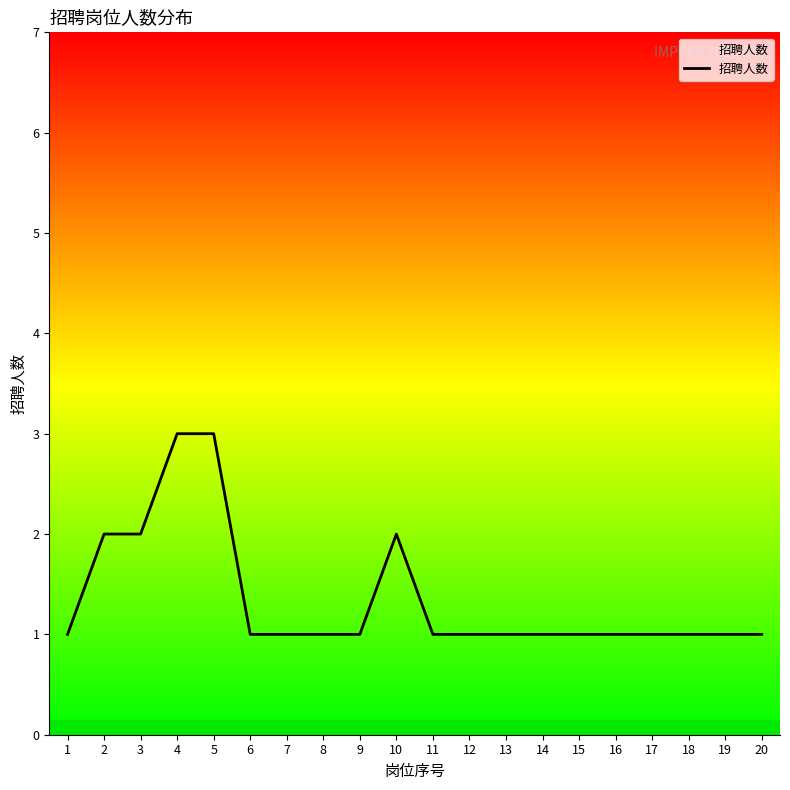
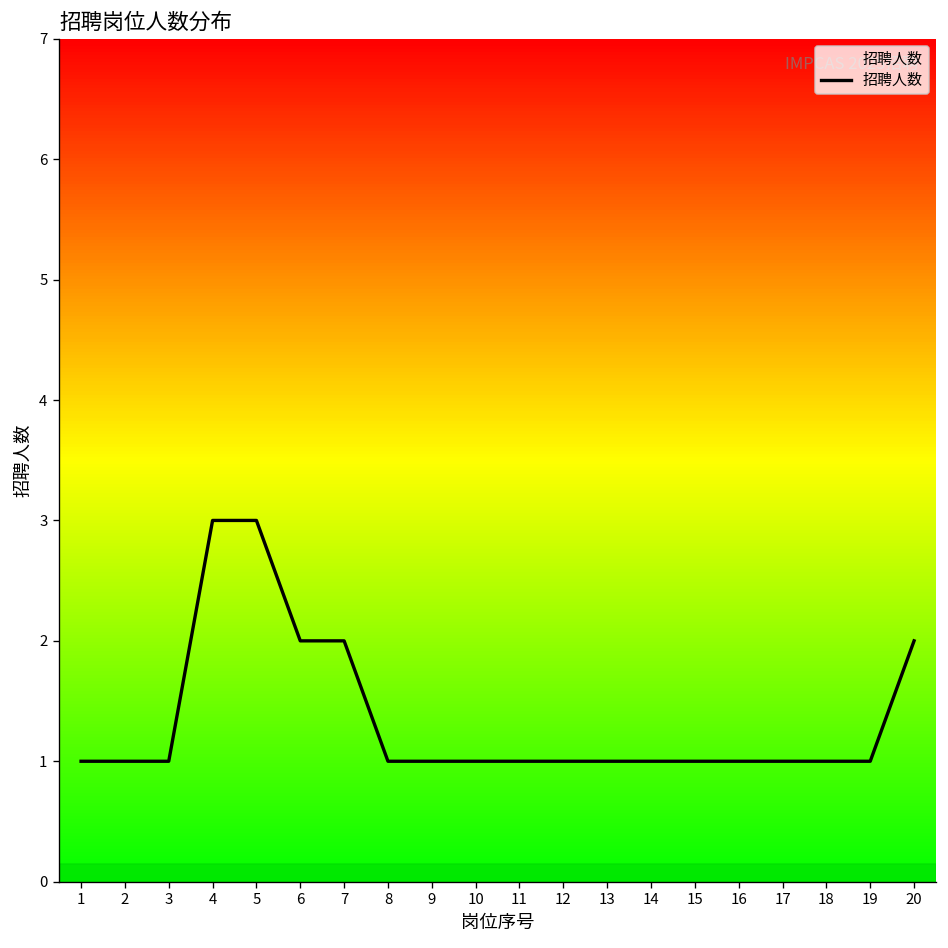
2: 2 -> 1
3: 2 -> 1
6: 1 -> 2
7: 1 -> 2
10: 2 -> 1
20: 1 -> 2
